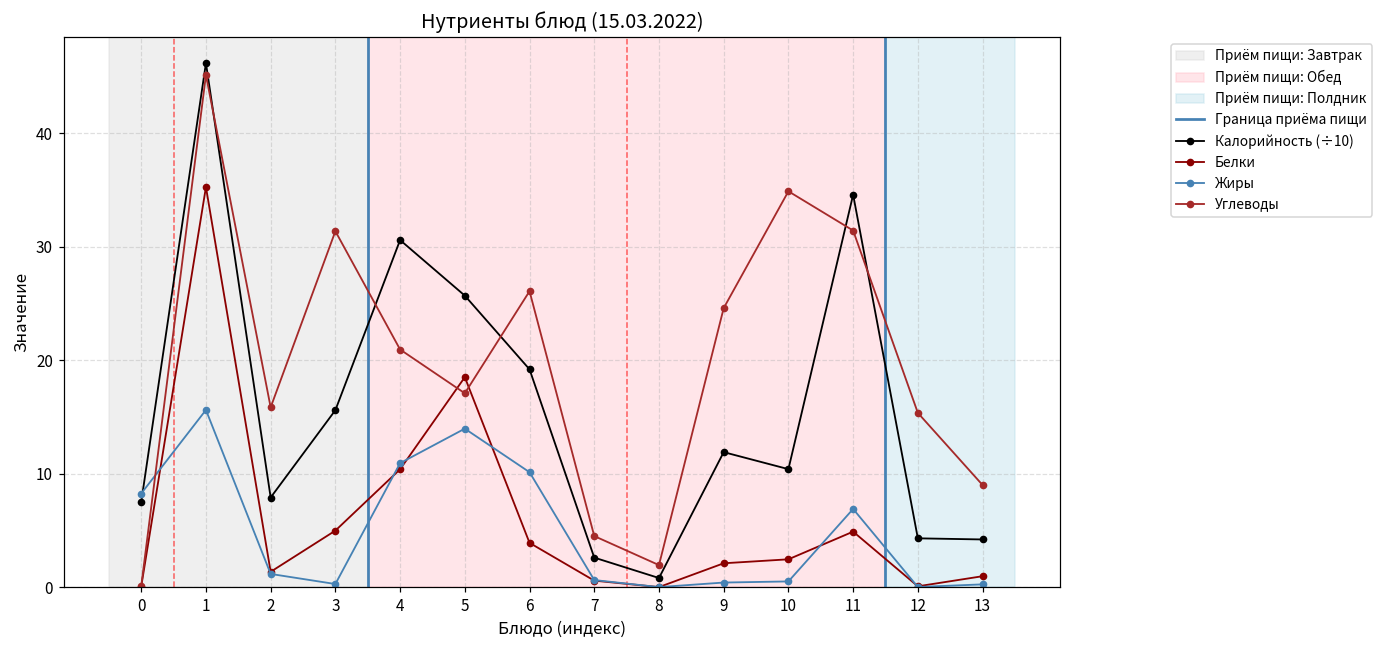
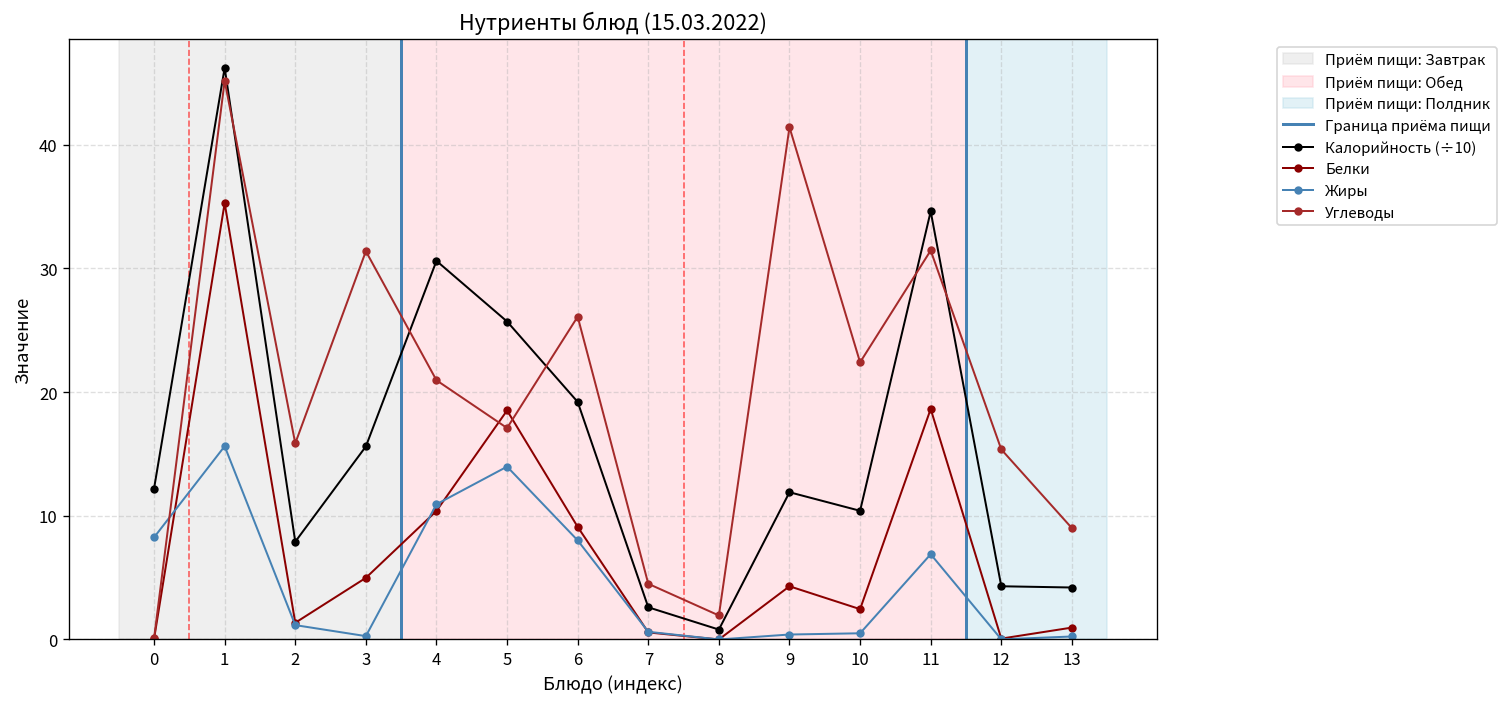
Калорийность (÷10), 0: 7.5 -> 12.2
Белки, 6: 3.9 -> 9.1
Жиры, 6: 10.1 -> 8.0
Белки, 9: 2.1 -> 4.3
Углеводы, 9: 24.6 -> 41.4
Углеводы, 10: 34.9 -> 22.4
Белки, 11: 4.9 -> 18.6
